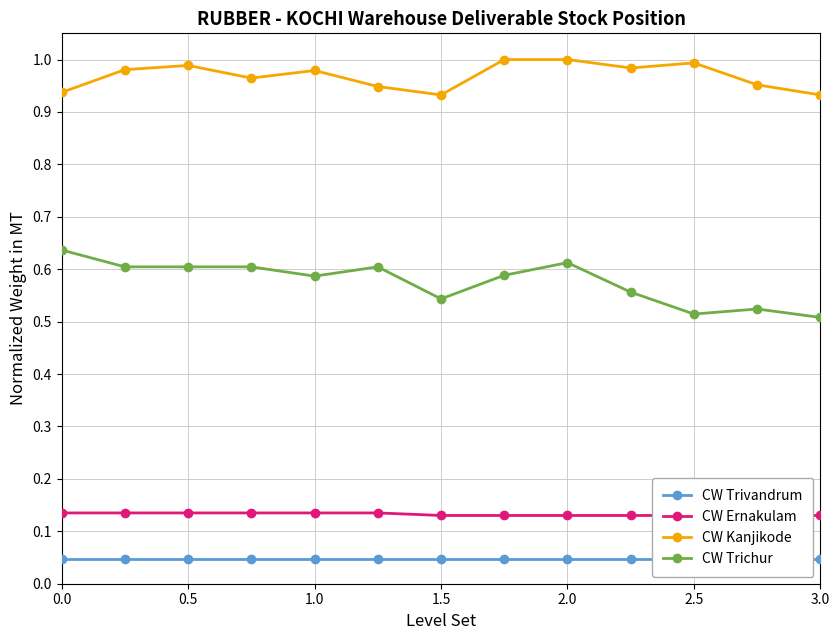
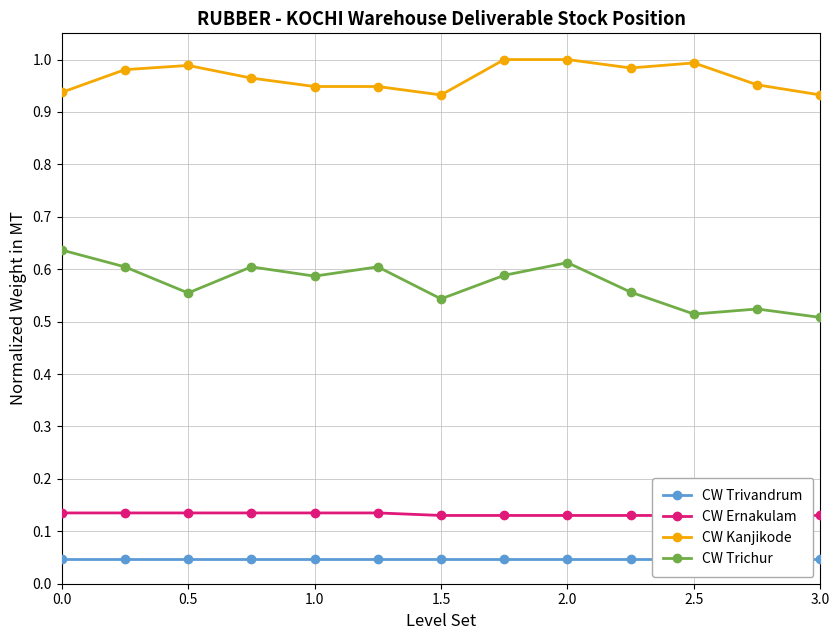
CW Trichur, 0.5: 0.60 -> 0.55
CW Kanjikode, 1.0: 0.98 -> 0.95
